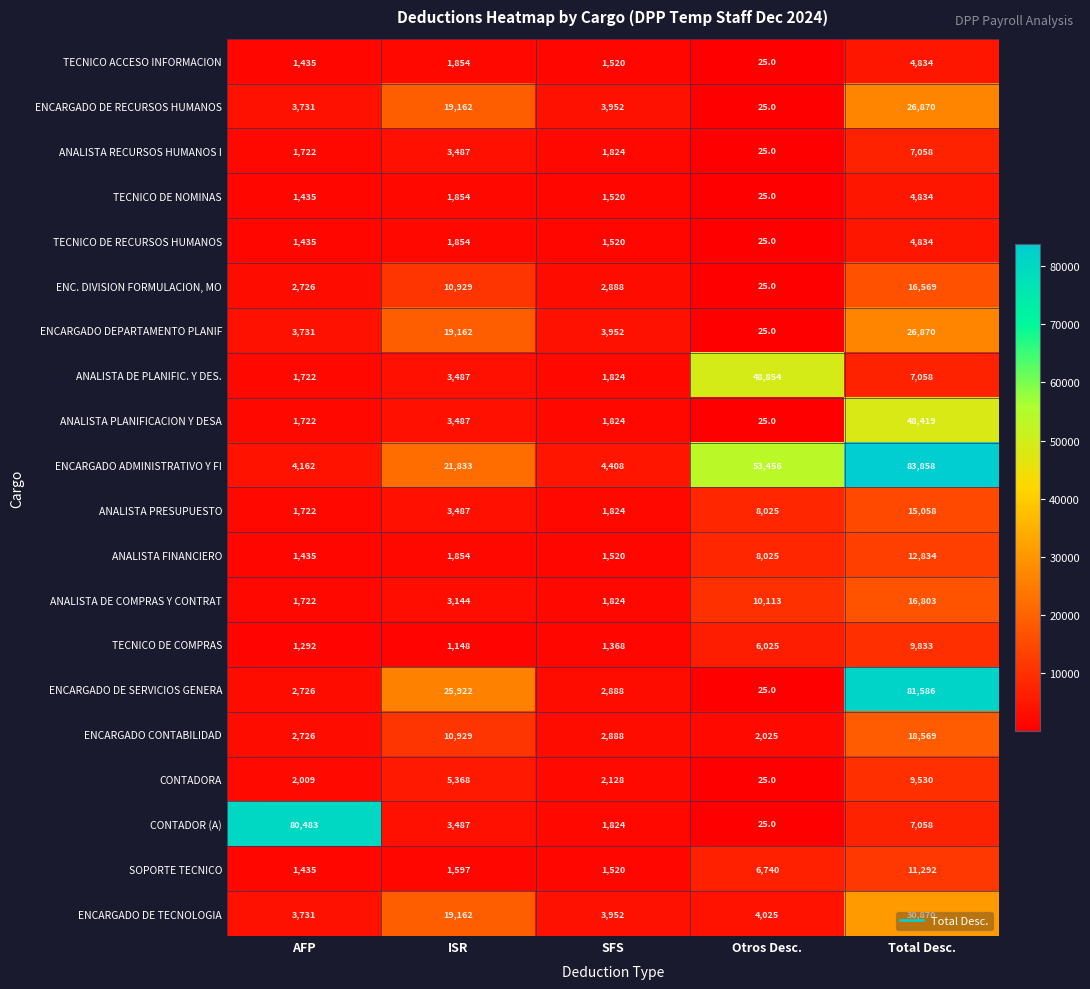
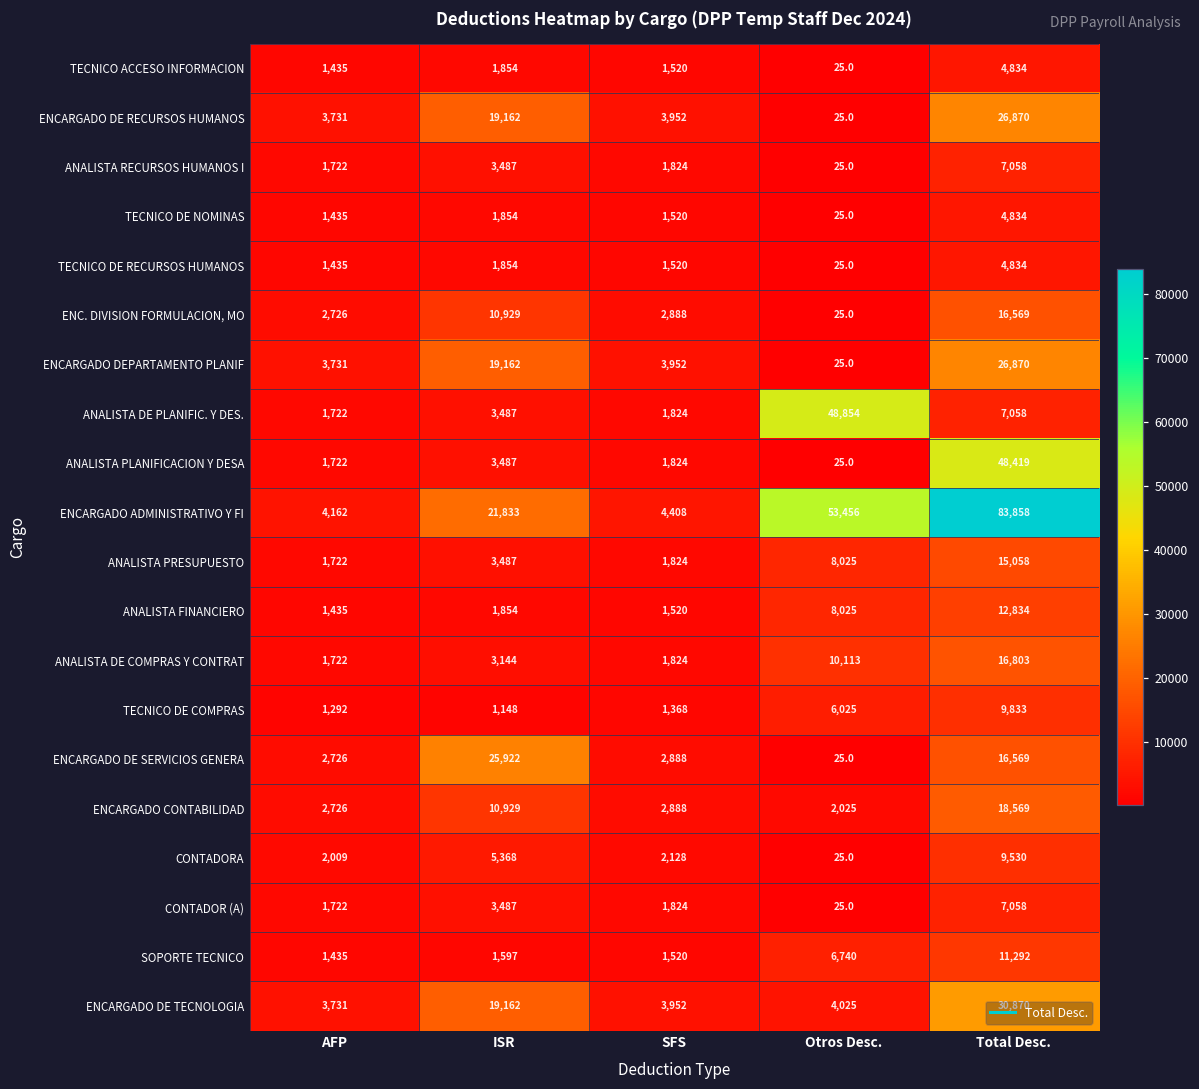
ENCARGADO DE SERVICIOS GENERA, Total Desc.: 81,586 -> 16,569
CONTADOR (A), AFP: 80,483 -> 1,722
